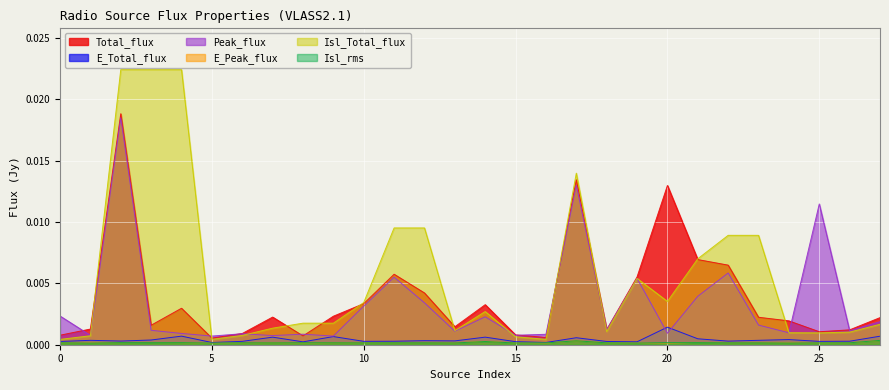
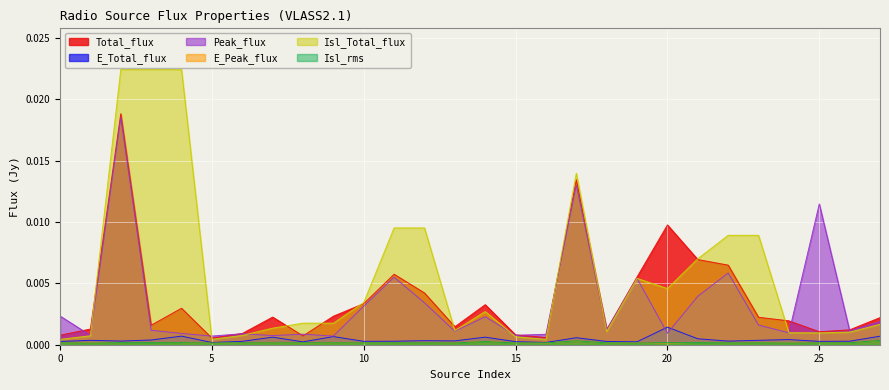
Total_flux, 20: 0.0130 -> 0.0098
Isl_Total_flux, 20: 0.0035 -> 0.0046
